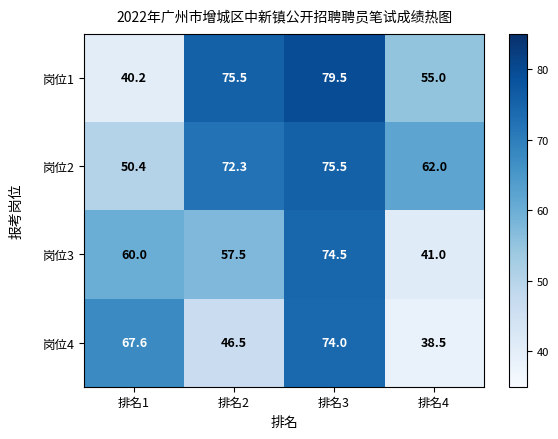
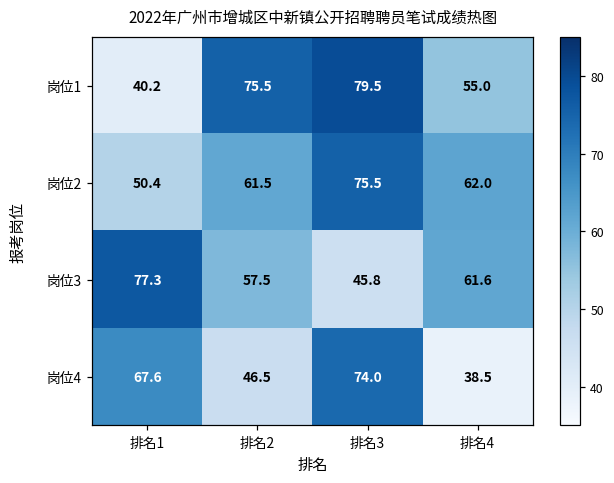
岗位2, 排名2: 72.3 -> 61.5
岗位3, 排名1: 60.0 -> 77.3
岗位3, 排名3: 74.5 -> 45.8
岗位3, 排名4: 41.0 -> 61.6
